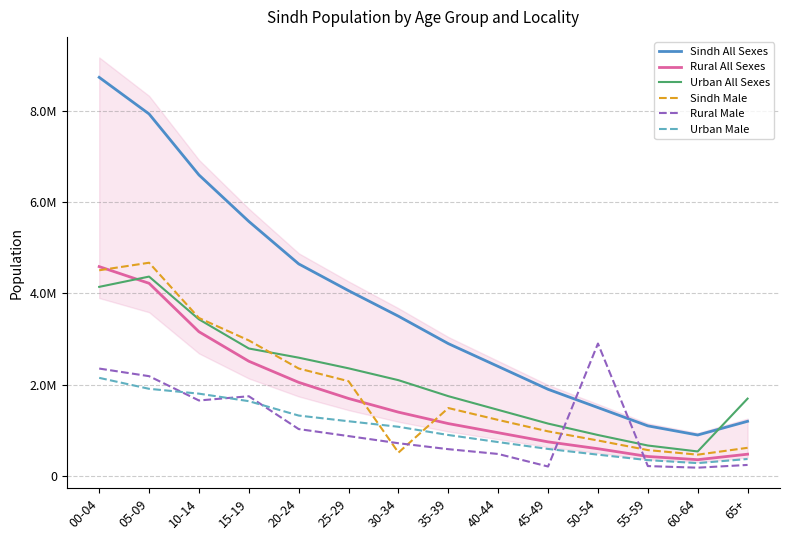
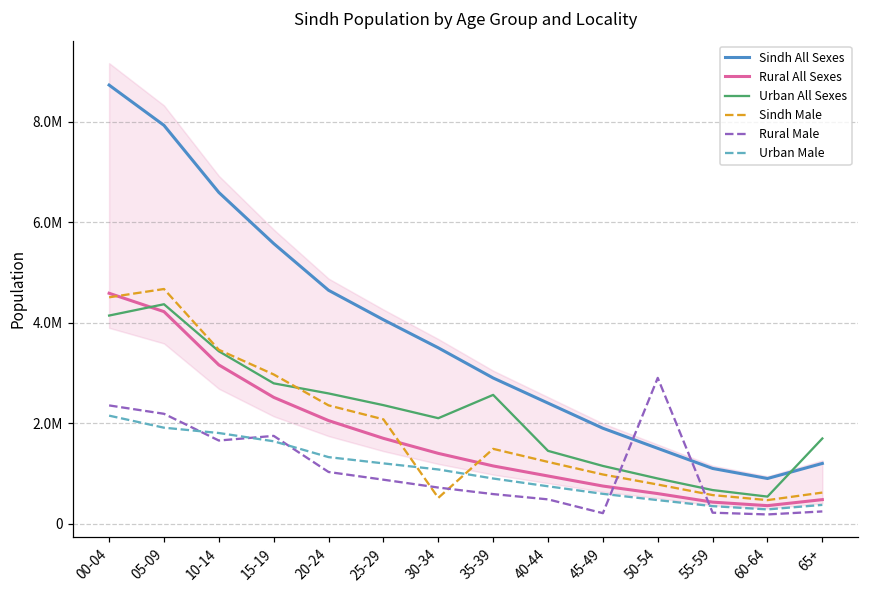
Urban All Sexes, 35-39: 1800000 -> 2600000
